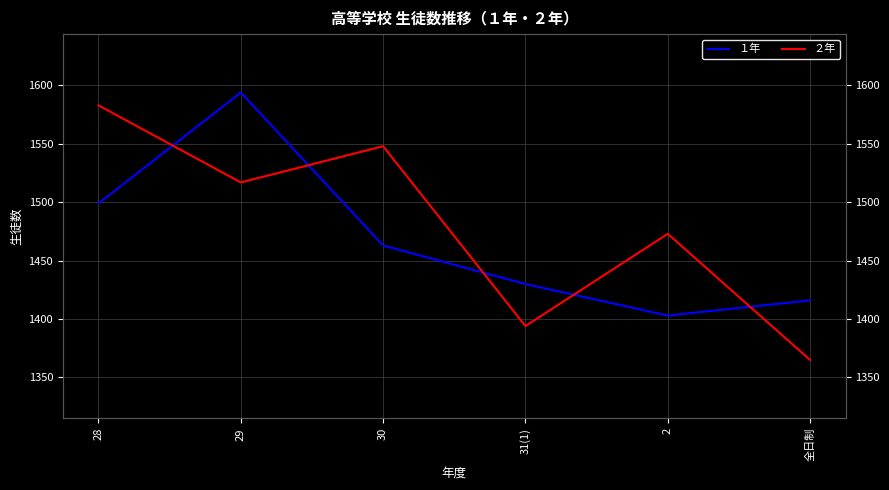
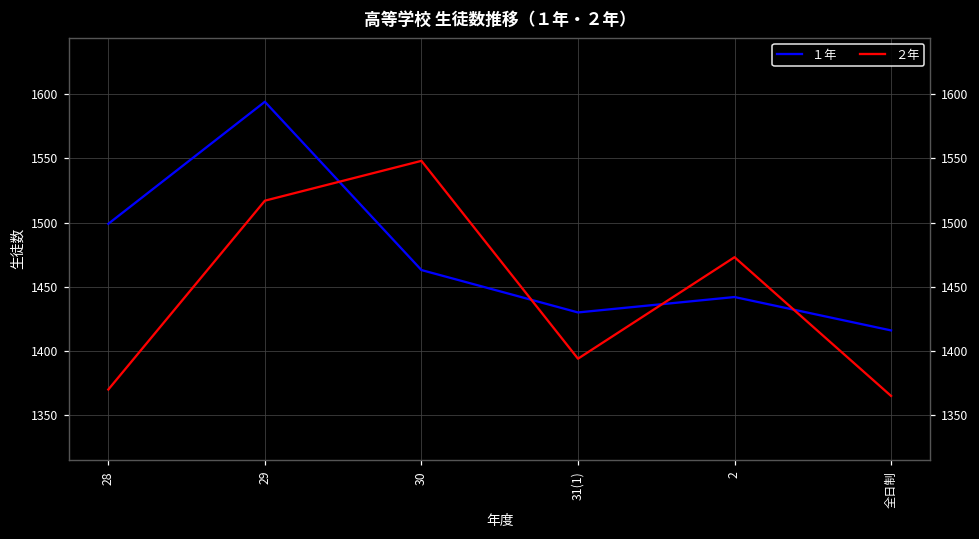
２年, 28: 1583 -> 1370
１年, 2: 1403 -> 1442
